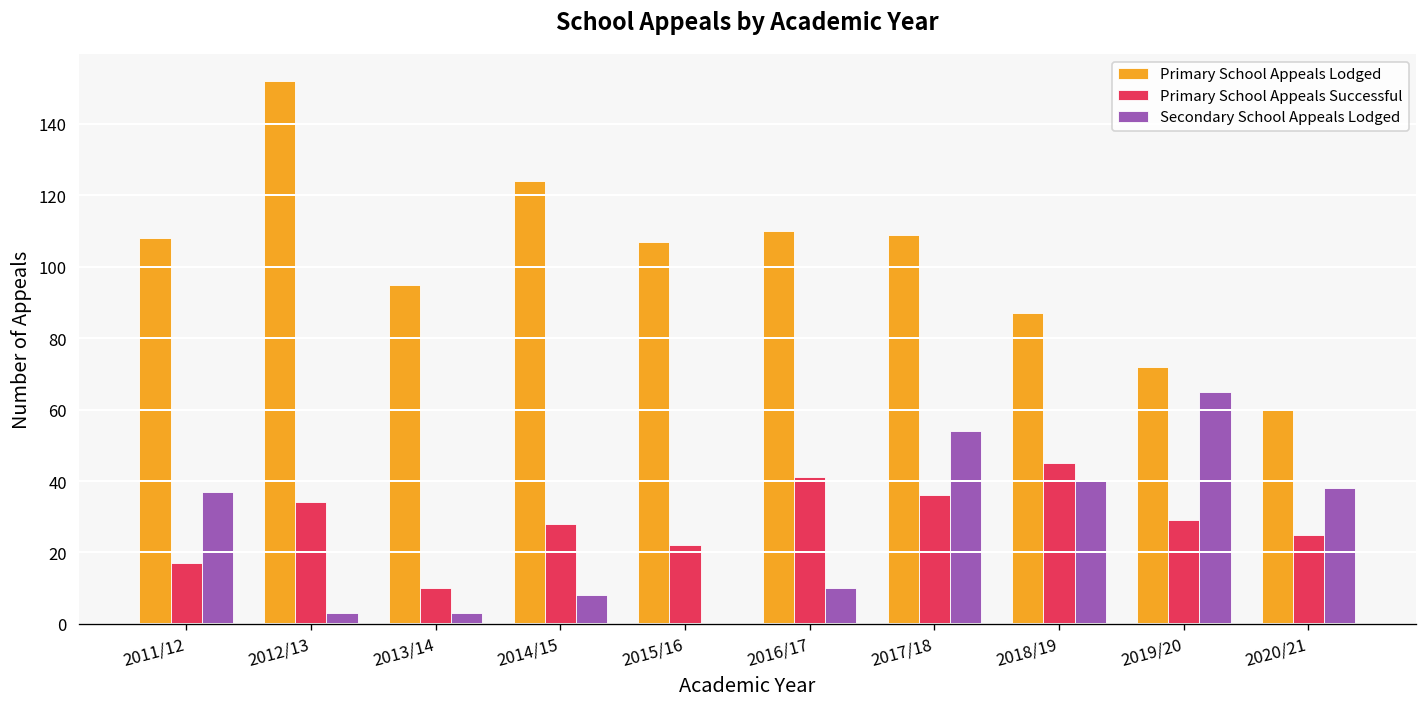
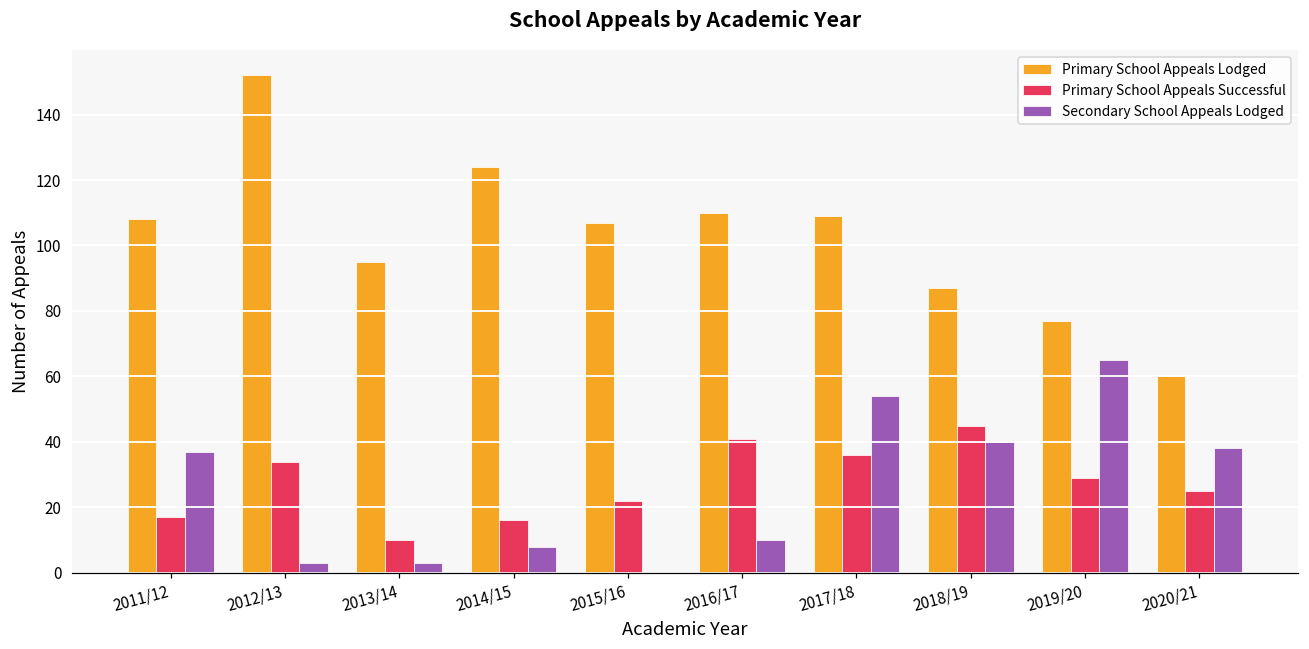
Primary School Appeals Successful, 2014/15: 28 -> 16
Primary School Appeals Lodged, 2019/20: 72 -> 77
